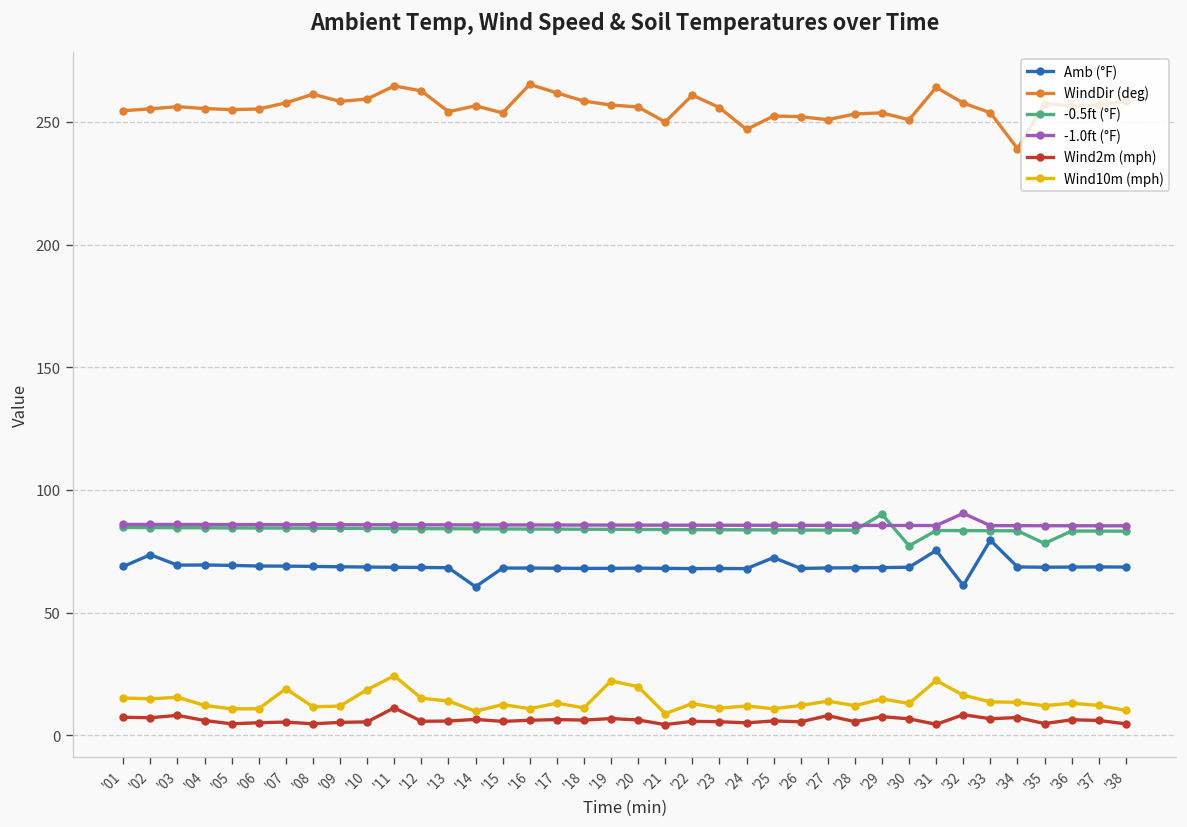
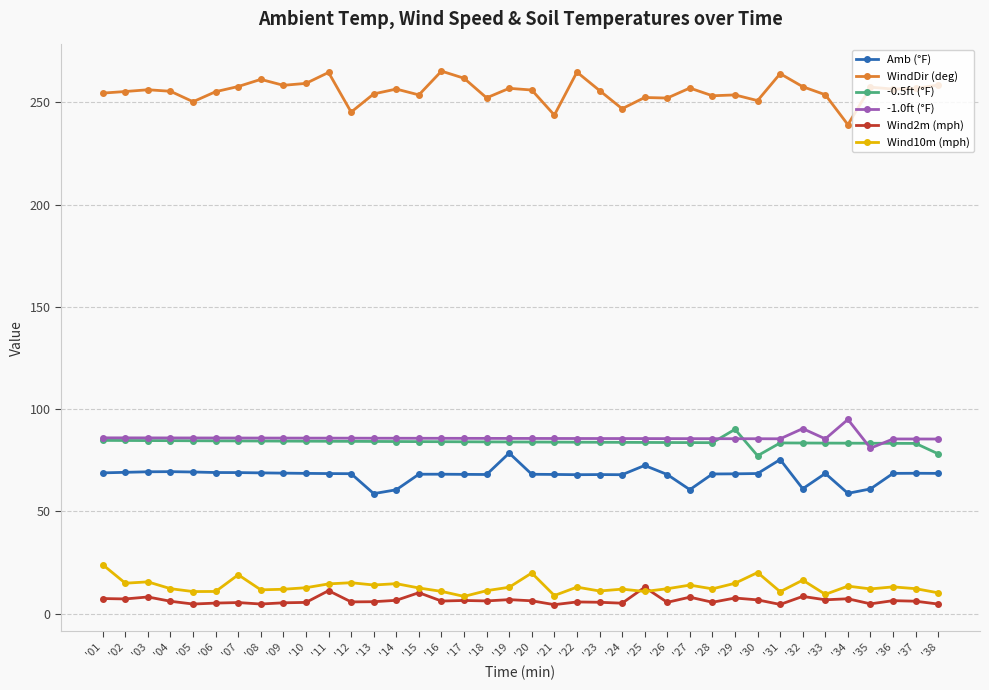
Wind10m (mph), '01: 15 -> 24
Amb (°F), '02: 74 -> 69
WindDir (deg), '05: 255 -> 250
Wind10m (mph), '10: 19 -> 13
Wind10m (mph), '11: 24 -> 14
WindDir (deg), '12: 263 -> 245
Amb (°F), '13: 68 -> 59
Wind10m (mph), '14: 10 -> 15
Wind2m (mph), '15: 6 -> 10
Wind10m (mph), '17: 13 -> 8
WindDir (deg), '18: 258 -> 252
Amb (°F), '19: 68 -> 78
Wind10m (mph), '19: 22 -> 13
WindDir (deg), '21: 250 -> 244
WindDir (deg), '22: 261 -> 265
Wind2m (mph), '25: 6 -> 13
Amb (°F), '27: 68 -> 61
WindDir (deg), '27: 251 -> 257
Wind10m (mph), '30: 13 -> 20
Wind10m (mph), '31: 22 -> 11
Amb (°F), '33: 80 -> 69
Wind10m (mph), '33: 14 -> 9
Amb (°F), '34: 69 -> 59
-1.0ft (°F), '34: 85 -> 95
Amb (°F), '35: 68 -> 61
-0.5ft (°F), '35: 78 -> 83
-1.0ft (°F), '35: 85 -> 81
-0.5ft (°F), '38: 83 -> 78
